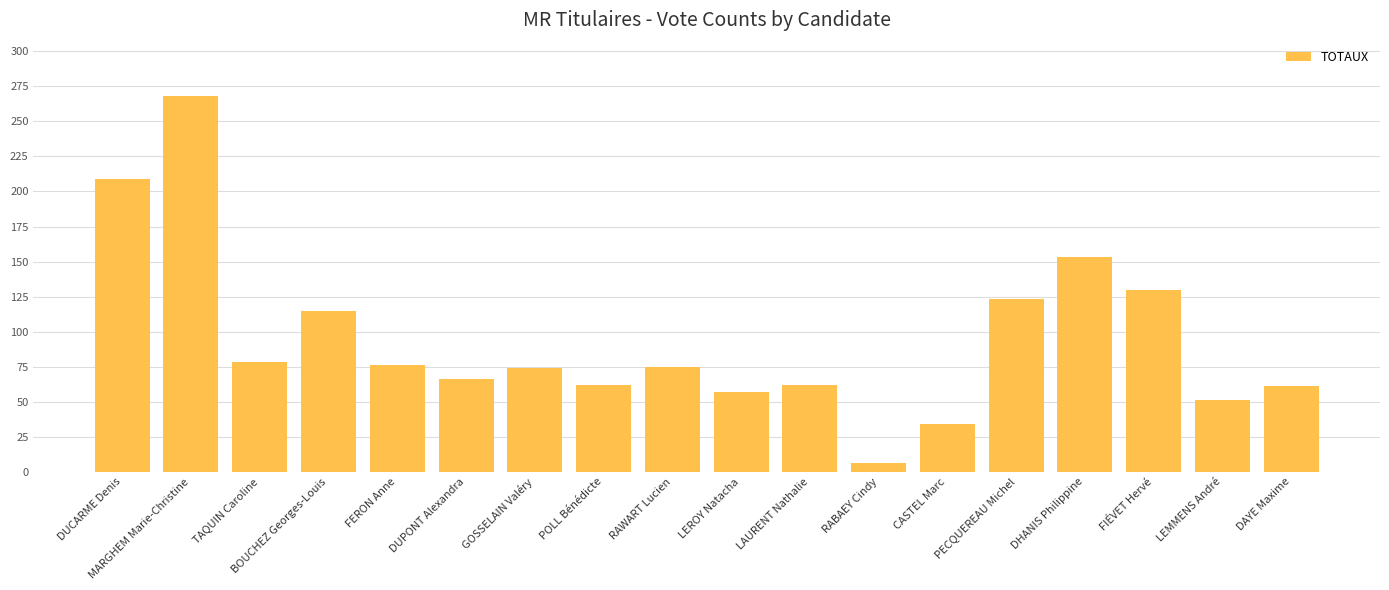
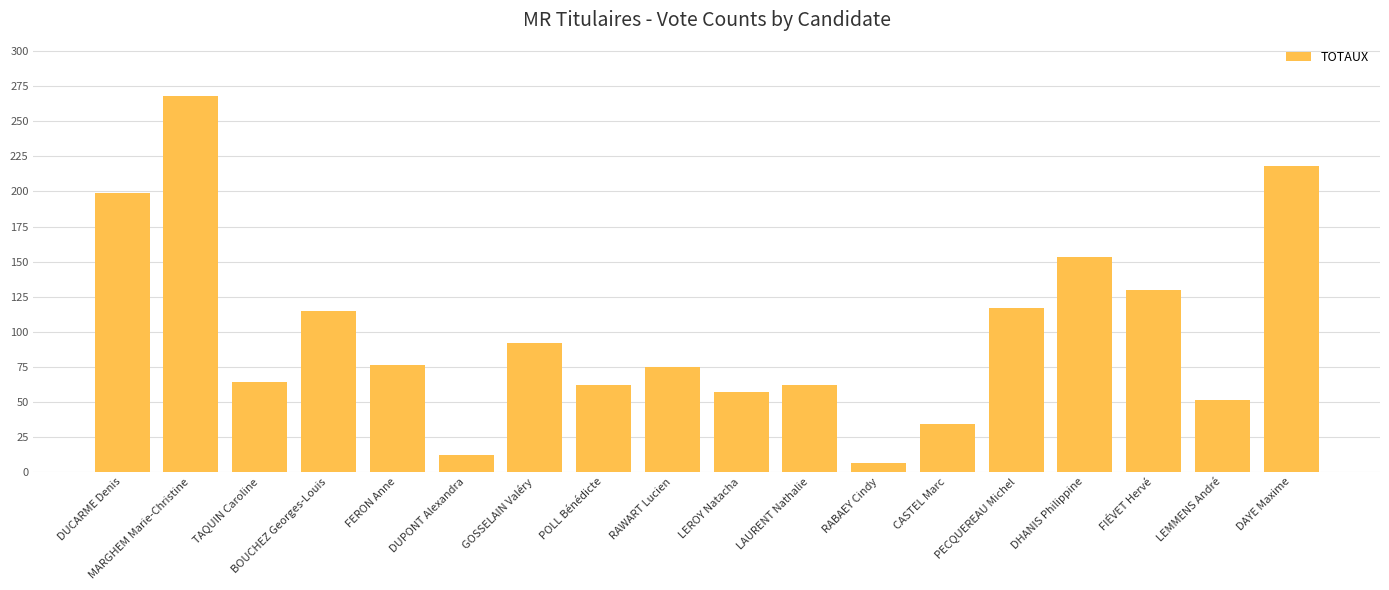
DUCARME Denis: 209 -> 199
TAQUIN Caroline: 78 -> 64
DUPONT Alexandra: 66 -> 12
GOSSELAIN Valéry: 74 -> 92
PECQUEREAU Michel: 123 -> 117
DAYE Maxime: 61 -> 218
